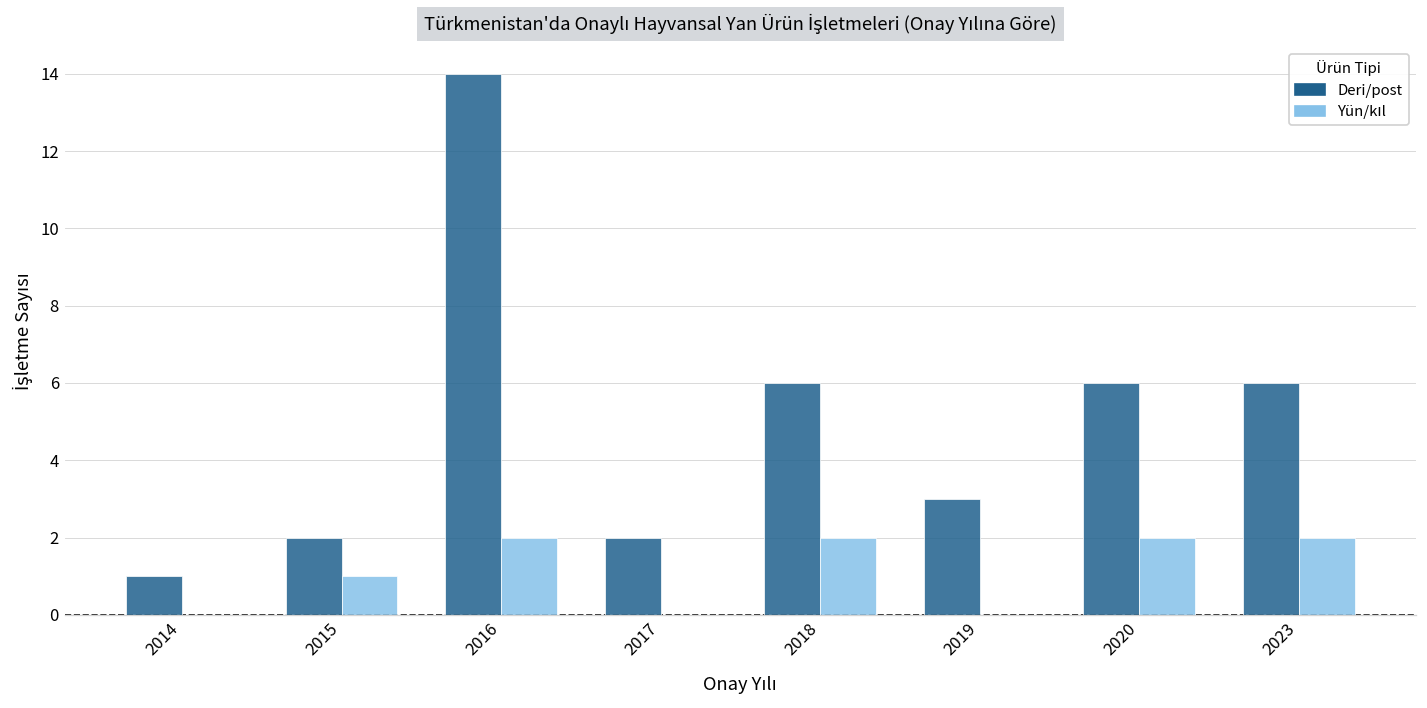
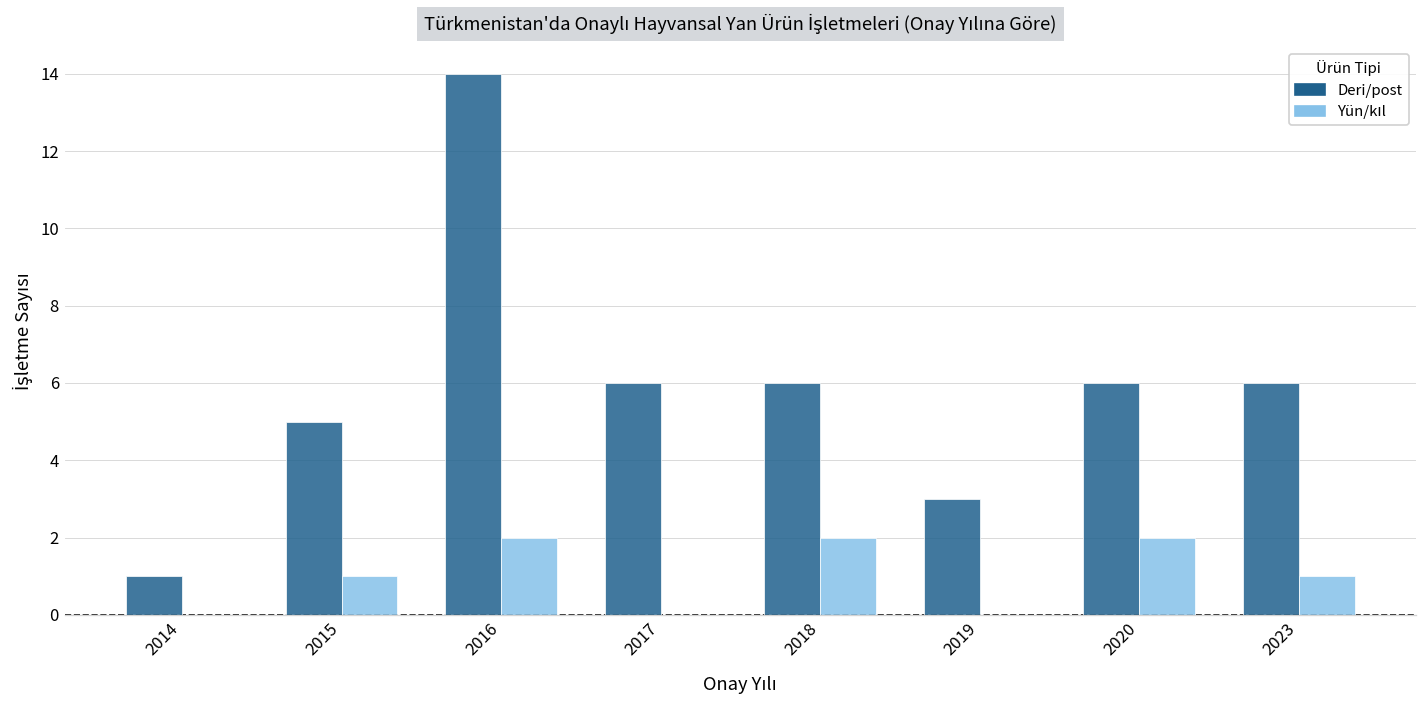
Deri/post, 2015: 2 -> 5
Deri/post, 2017: 2 -> 6
Yün/kıl, 2023: 2 -> 1
